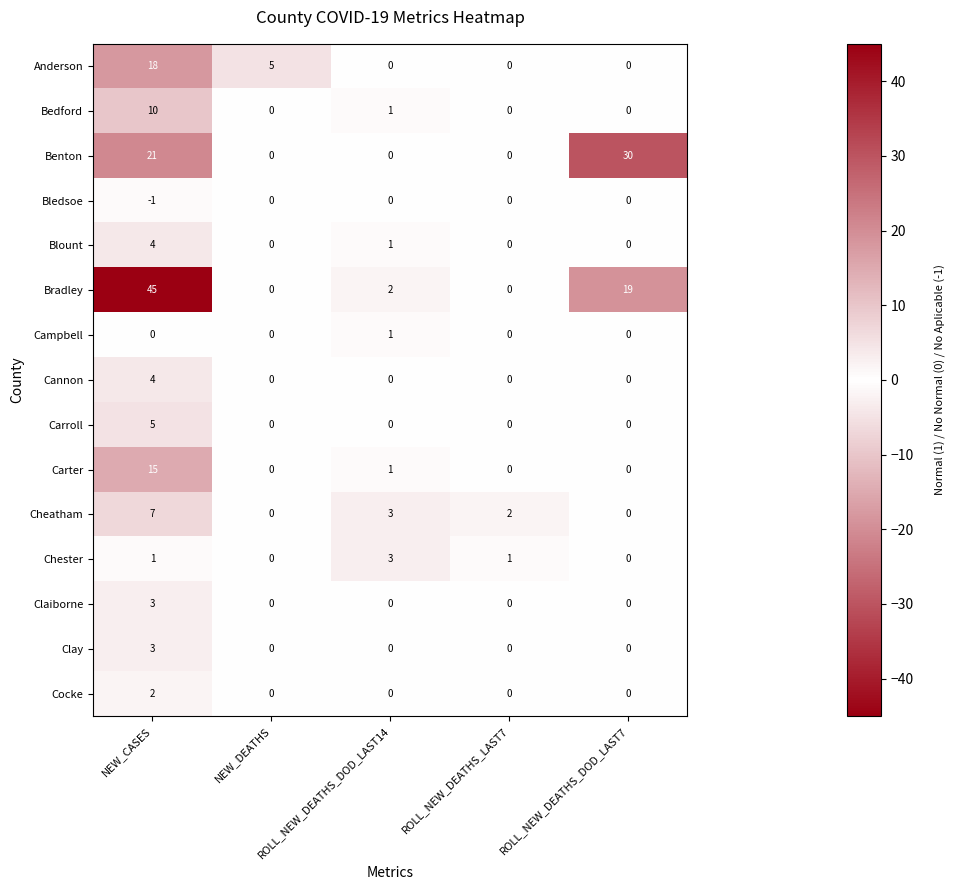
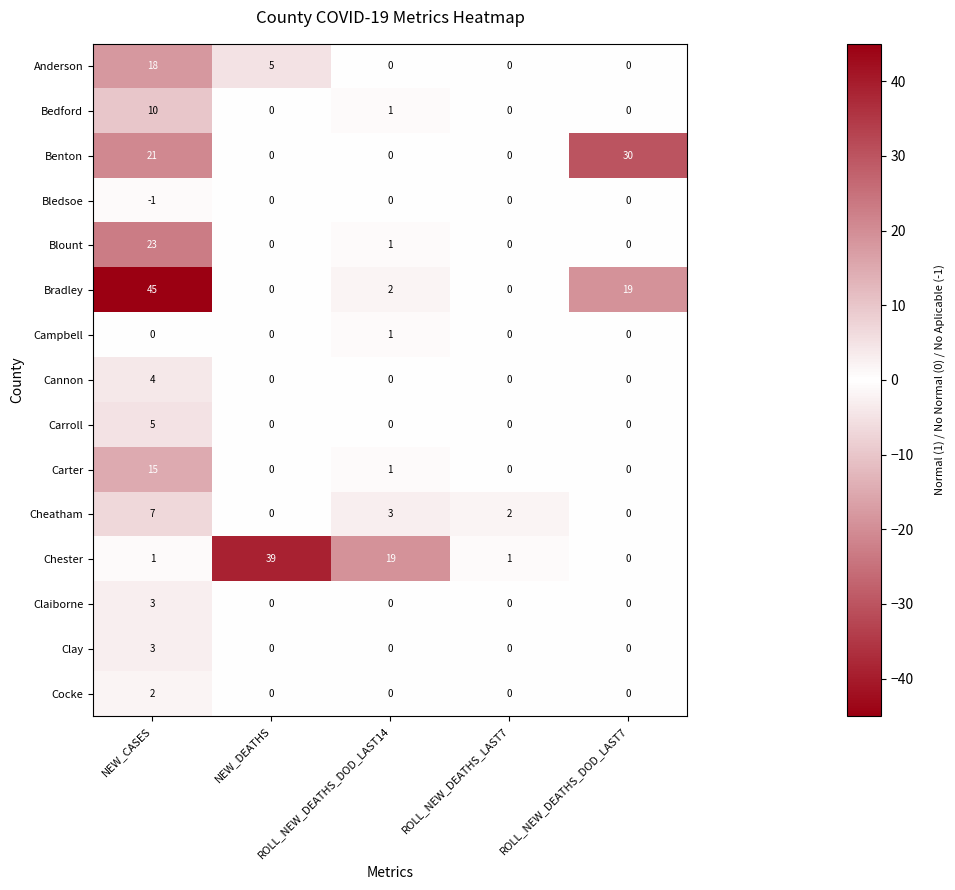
Blount, NEW_CASES: 4 -> 23
Chester, NEW_DEATHS: 0 -> 39
Chester, ROLL_NEW_DEATHS_DOD_LAST14: 3 -> 19
